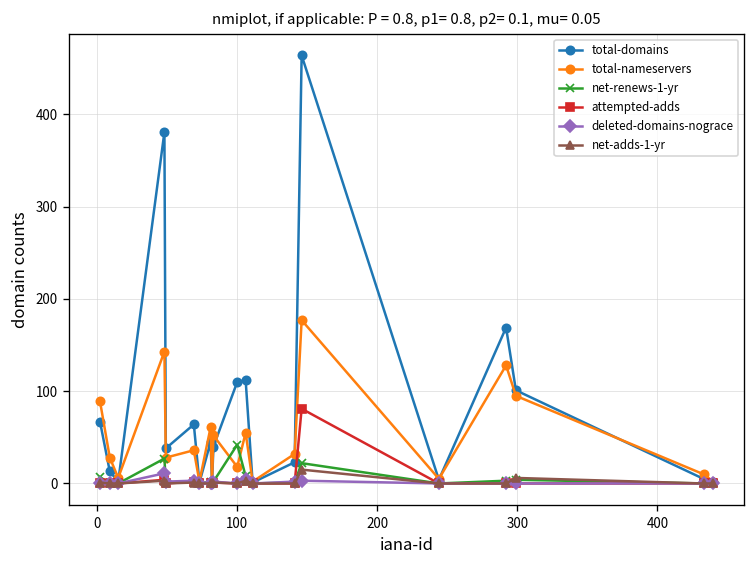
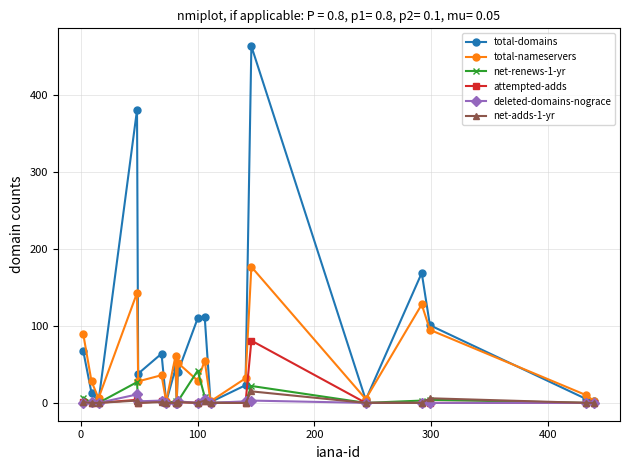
total-nameservers, 100: 20 -> 30
